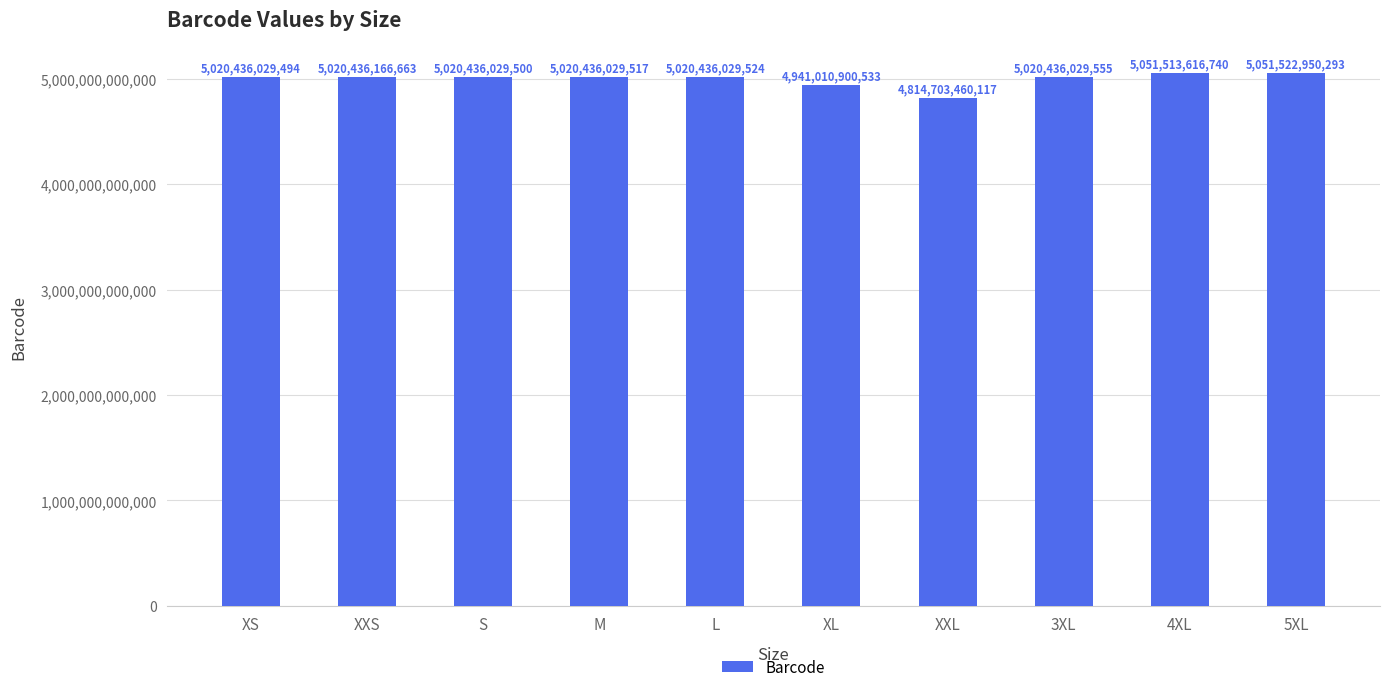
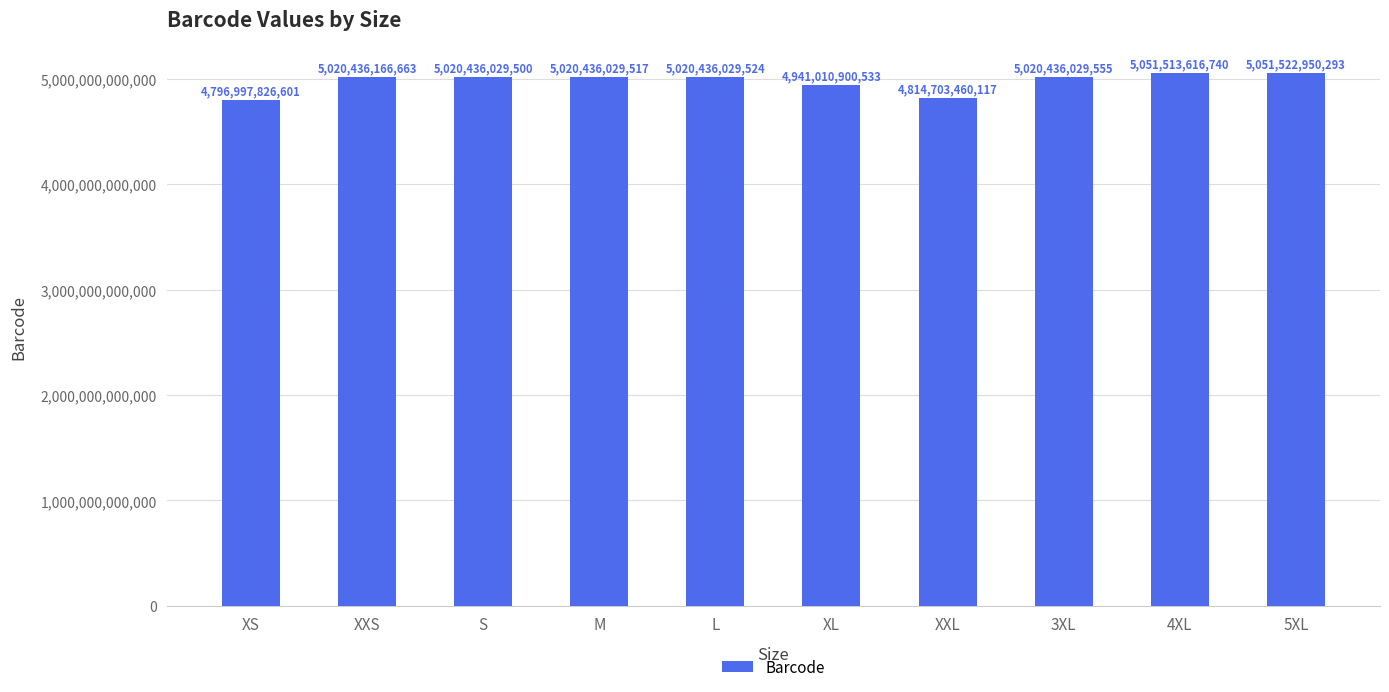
XS: 5,020,436,029,494 -> 4,796,997,826,601
